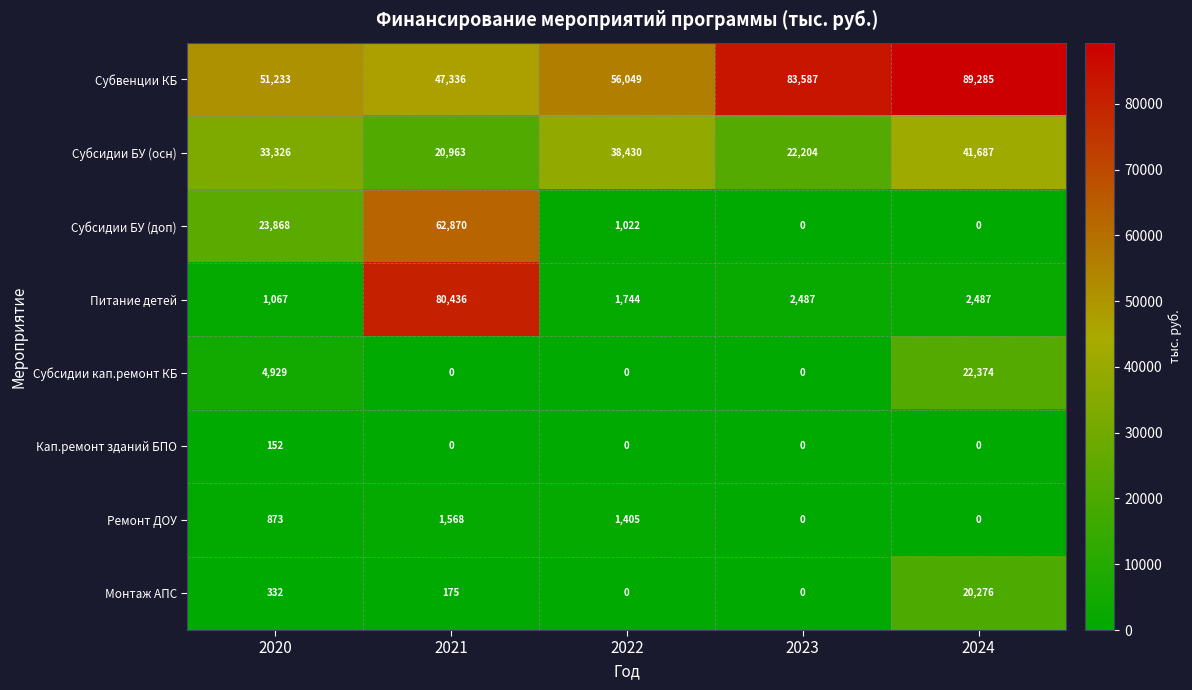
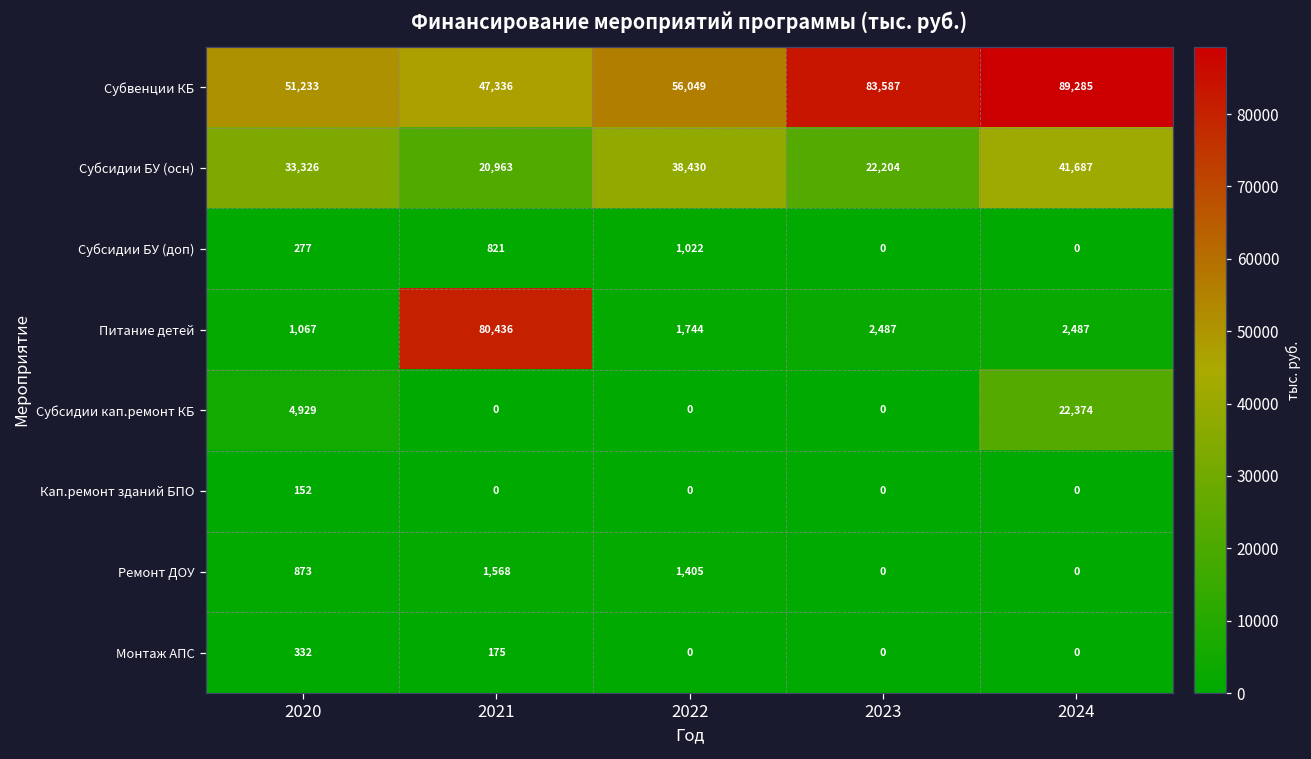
Субсидии БУ (доп), 2020: 23,868 -> 277
Субсидии БУ (доп), 2021: 62,870 -> 821
Монтаж АПС, 2024: 20,276 -> 0
